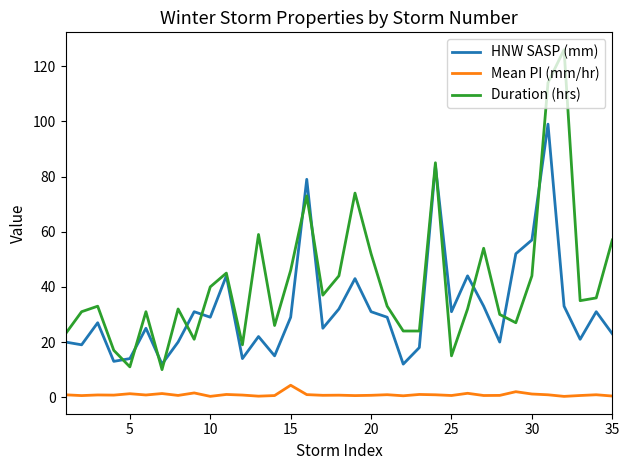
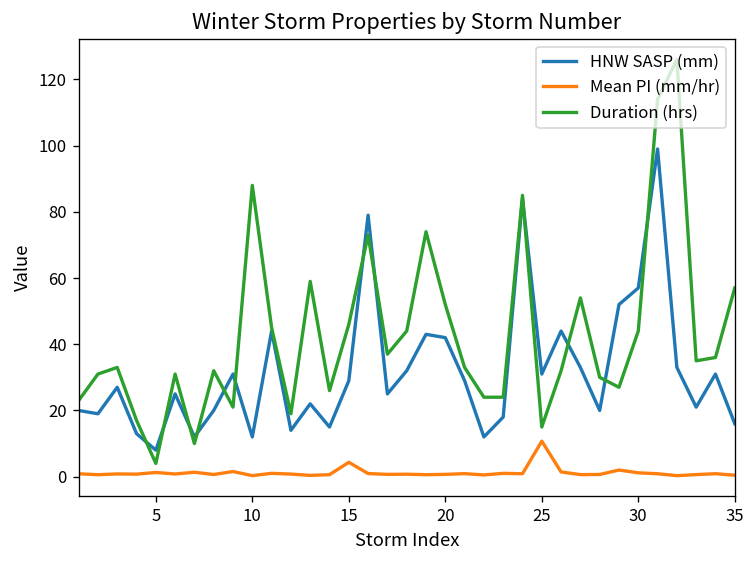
HNW SASP (mm), 5: 14 -> 8
Duration (hrs), 5: 11 -> 4
HNW SASP (mm), 10: 29 -> 12
Duration (hrs), 10: 40 -> 88
HNW SASP (mm), 20: 31 -> 42
Mean PI (mm/hr), 25: 1 -> 11
HNW SASP (mm), 35: 23 -> 16
